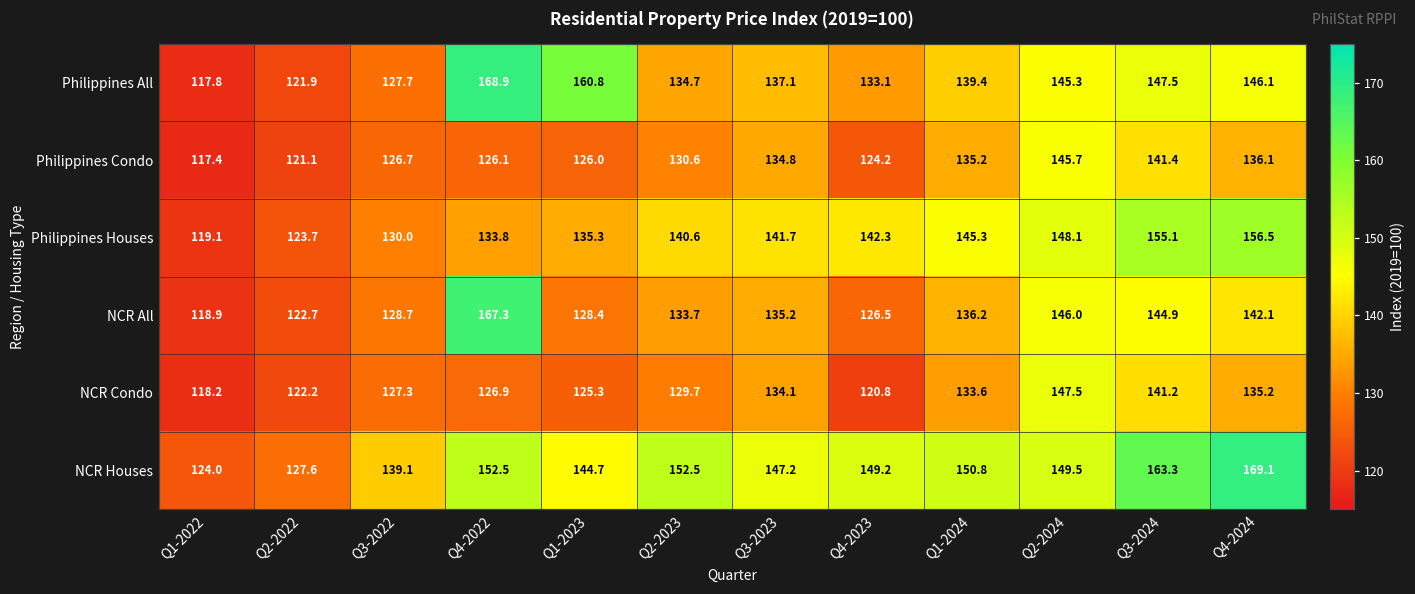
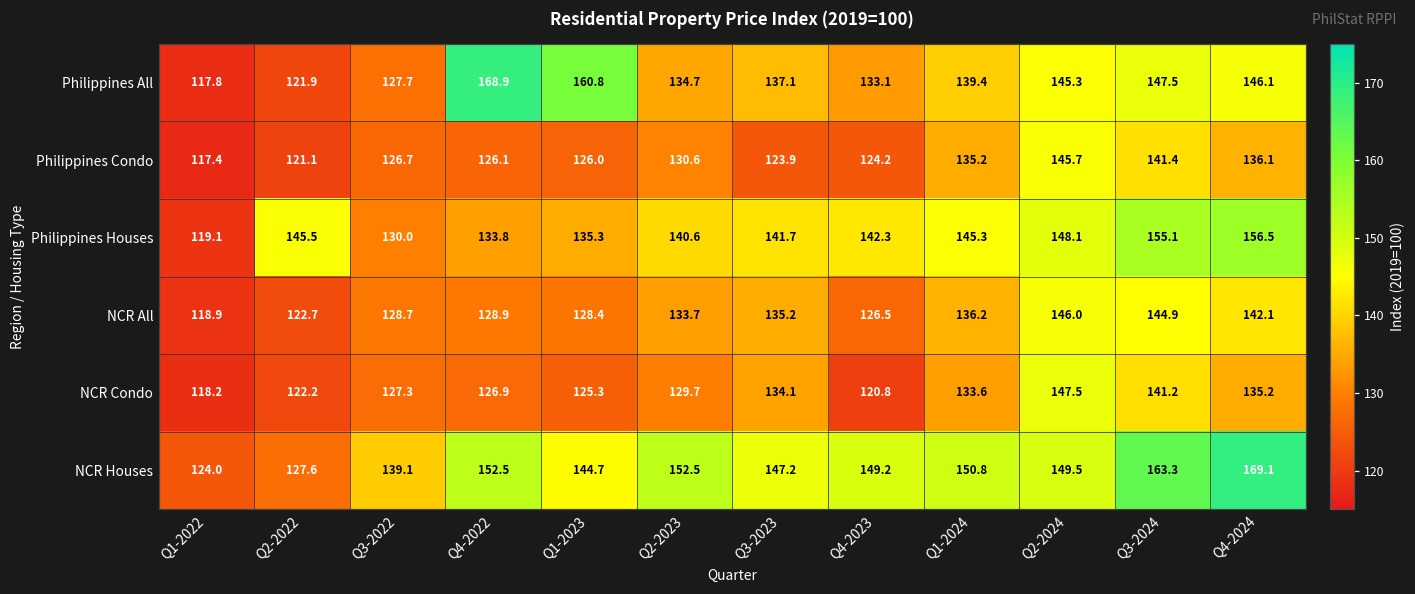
Philippines Condo, Q3-2023: 134.8 -> 123.9
Philippines Houses, Q2-2022: 123.7 -> 145.5
NCR All, Q4-2022: 167.3 -> 128.9
